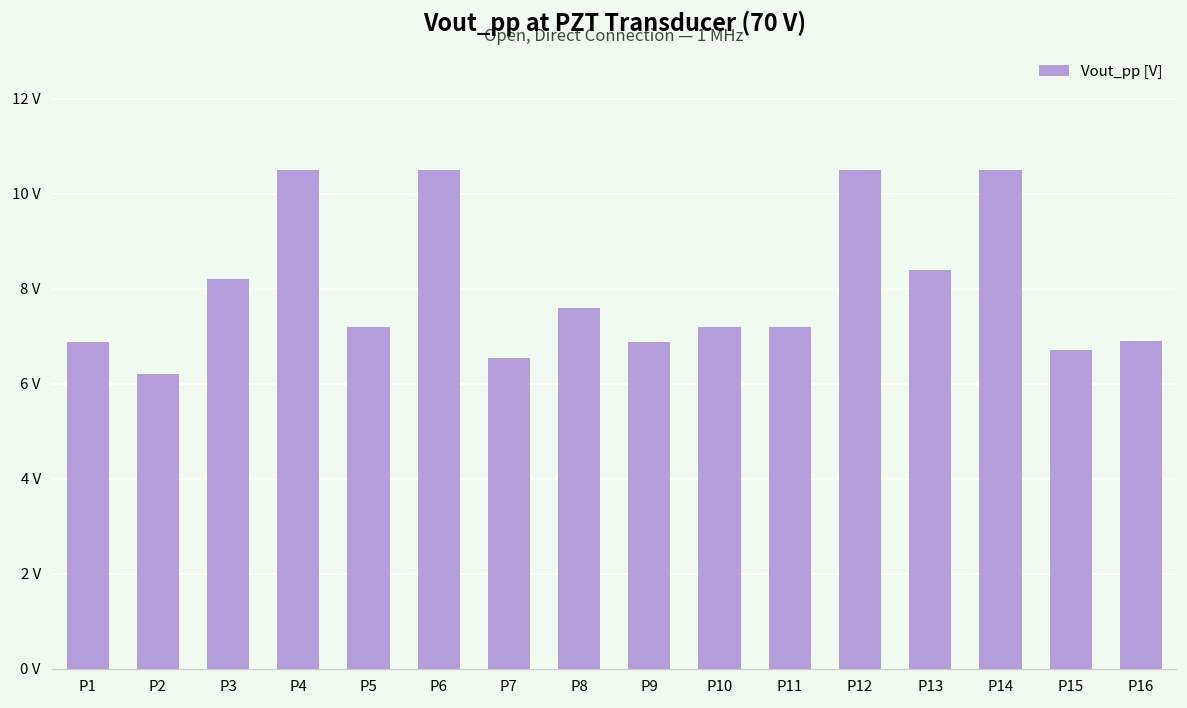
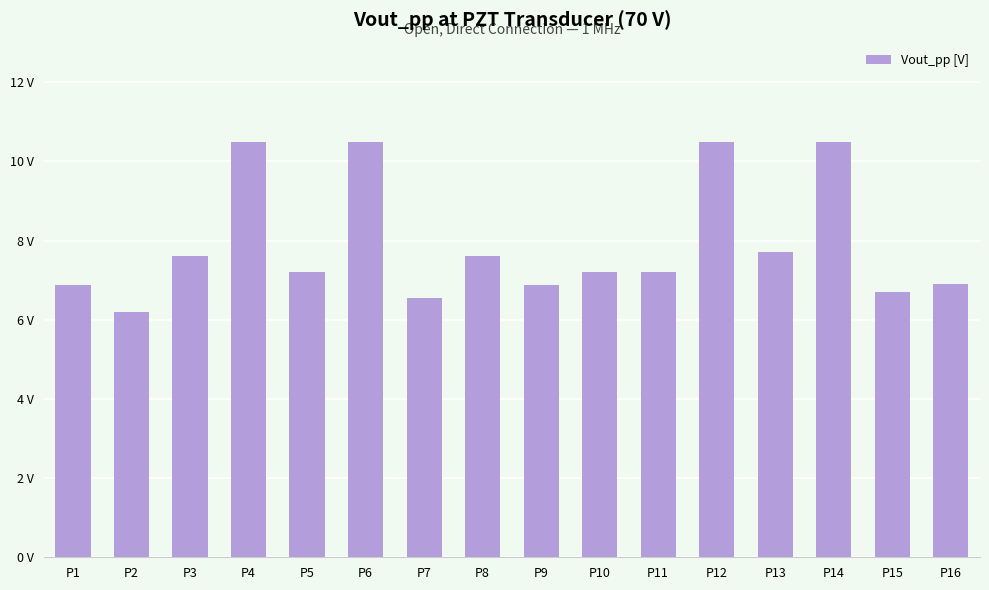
P3: 8.2 V -> 7.6 V
P13: 8.4 V -> 7.7 V
